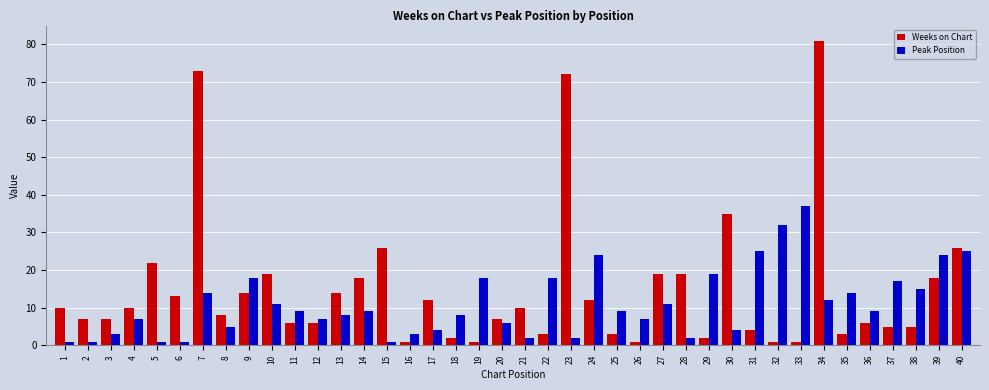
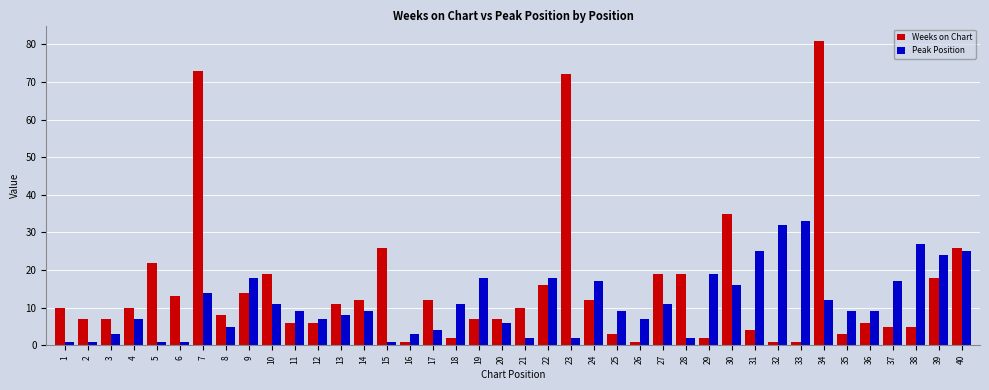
Weeks on Chart, 13: 14 -> 11
Weeks on Chart, 14: 18 -> 12
Peak Position, 18: 8 -> 11
Weeks on Chart, 19: 1 -> 7
Weeks on Chart, 22: 3 -> 16
Peak Position, 24: 24 -> 17
Peak Position, 30: 4 -> 16
Peak Position, 33: 37 -> 33
Peak Position, 35: 14 -> 9
Peak Position, 38: 15 -> 27
